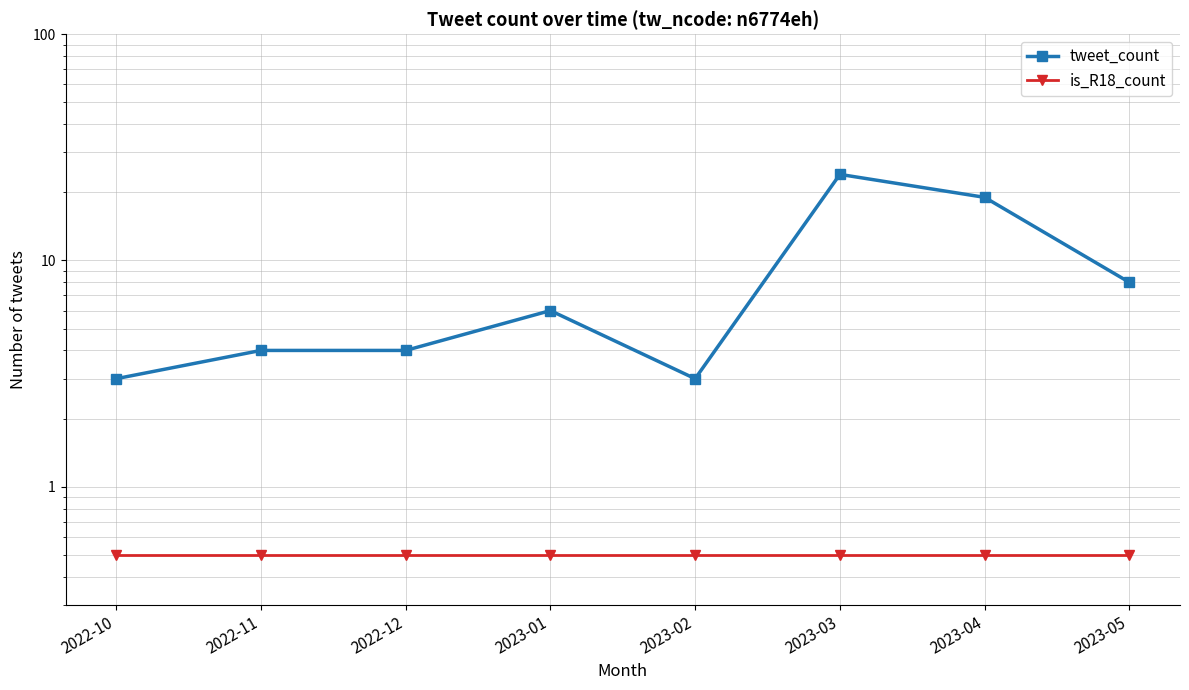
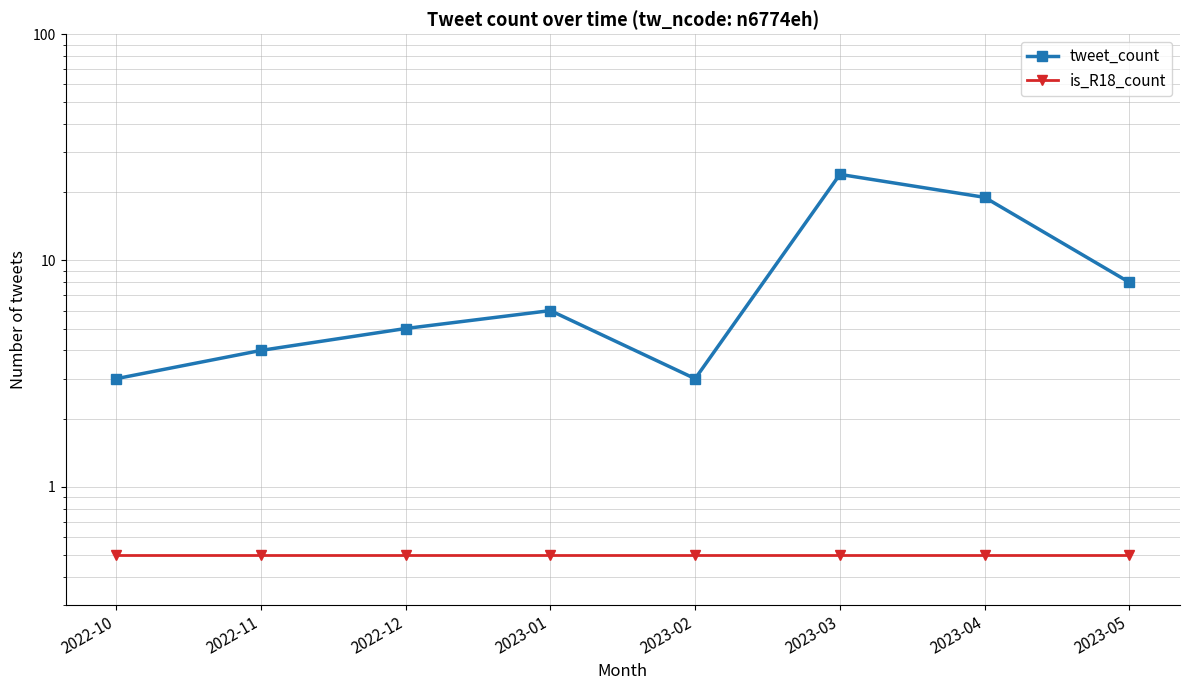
tweet_count, 2022-12: 4 -> 5
